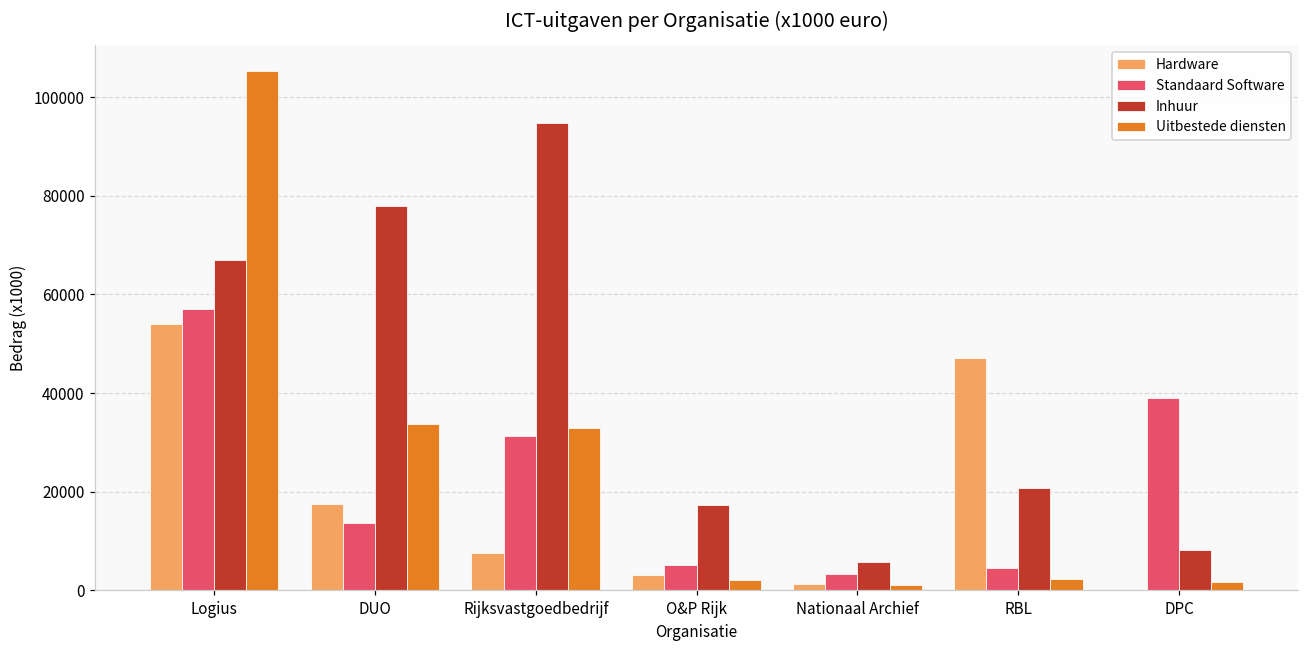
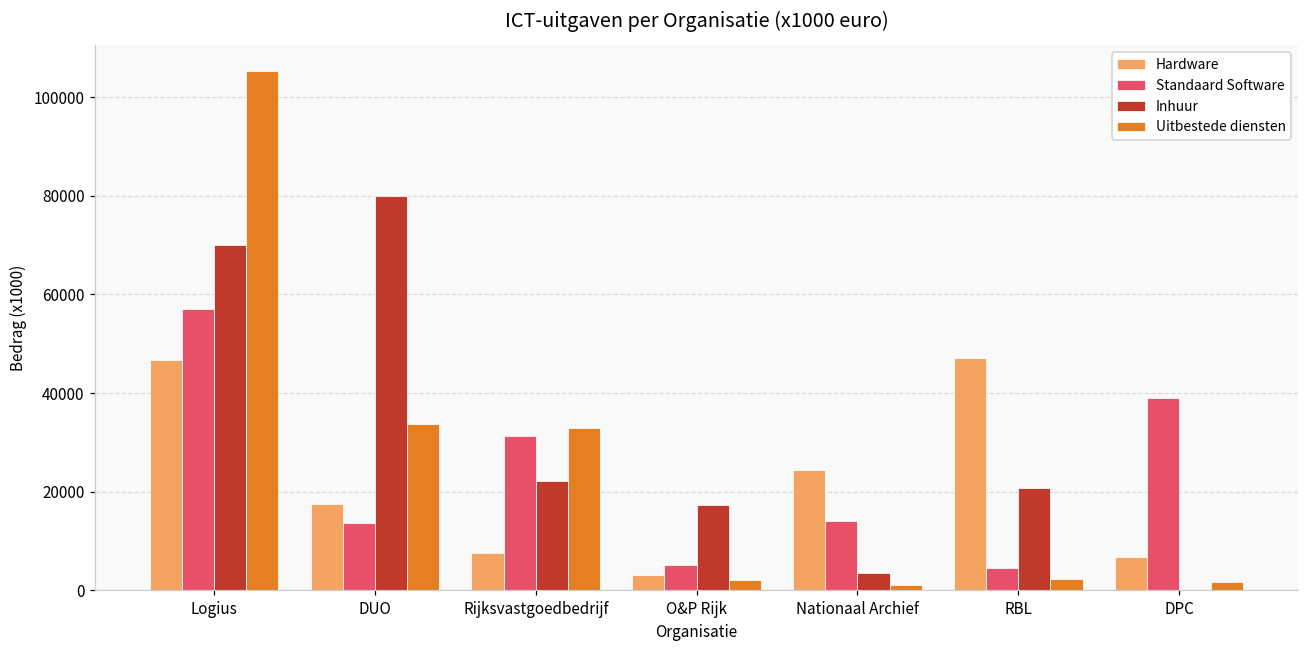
Hardware, Logius: 54000 -> 47000
Inhuur, Logius: 67000 -> 70000
Inhuur, DUO: 78000 -> 80000
Inhuur, Rijksvastgoedbedrijf: 95000 -> 22000
Hardware, Nationaal Archief: 1000 -> 24000
Standaard Software, Nationaal Archief: 3000 -> 14000
Inhuur, Nationaal Archief: 6000 -> 4000
Hardware, DPC: 0 -> 7000
Inhuur, DPC: 8000 -> 0
